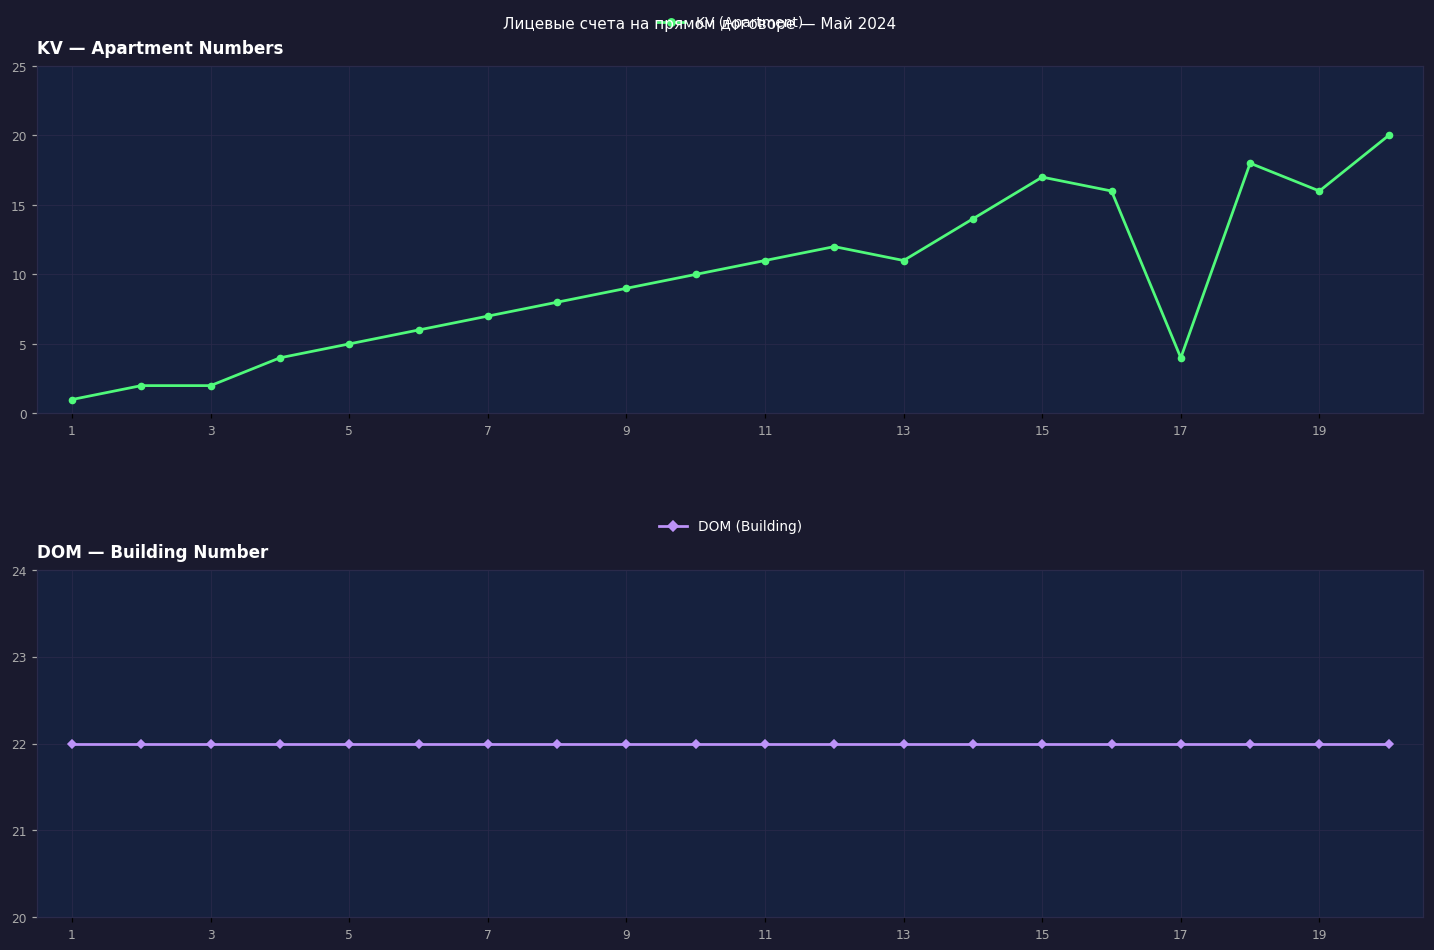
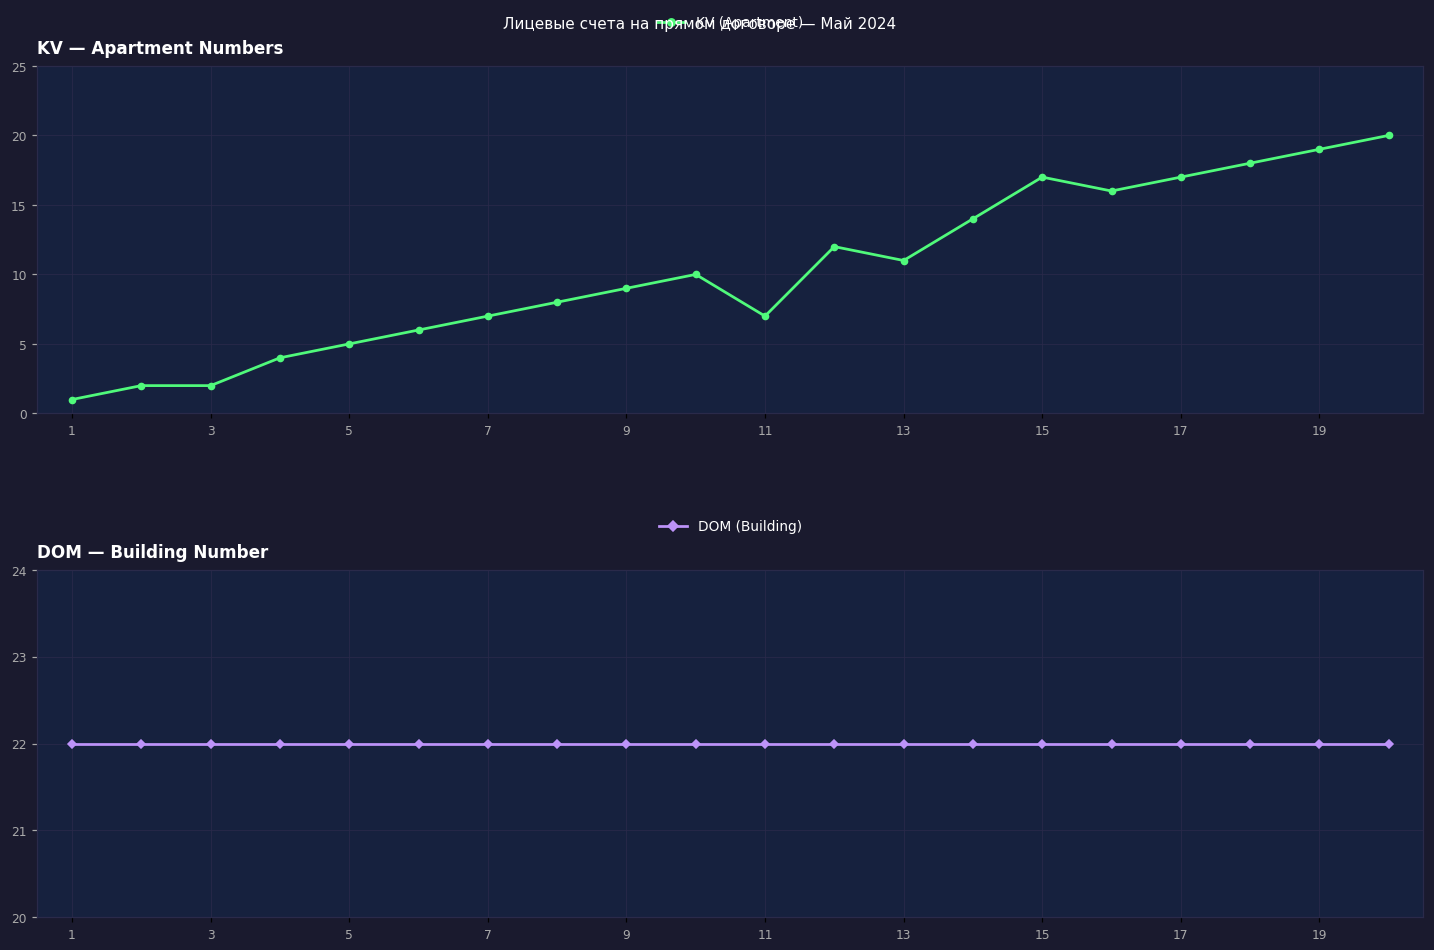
KV — Apartment Numbers, 11: 11 -> 7
KV — Apartment Numbers, 17: 4 -> 17
KV — Apartment Numbers, 19: 16 -> 19
